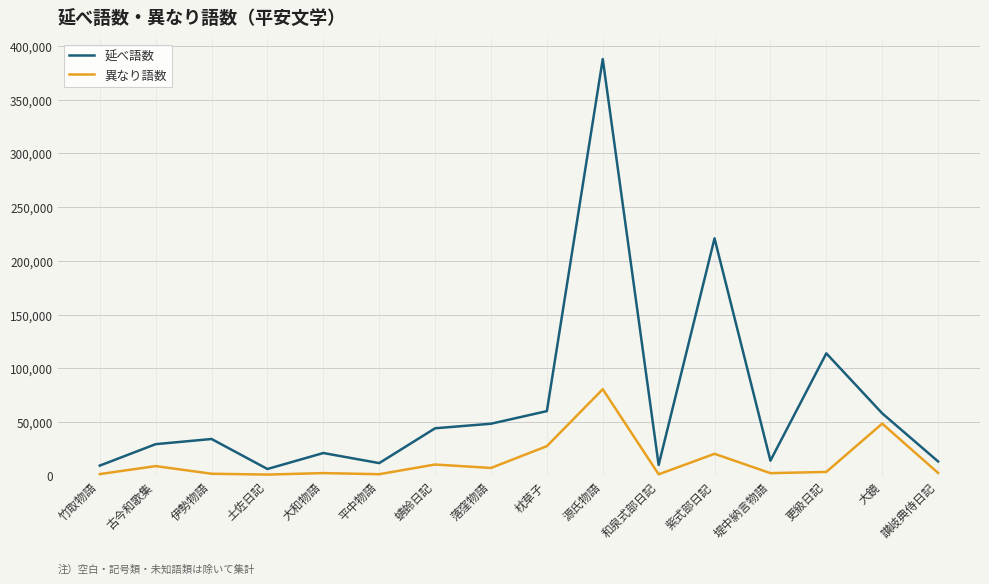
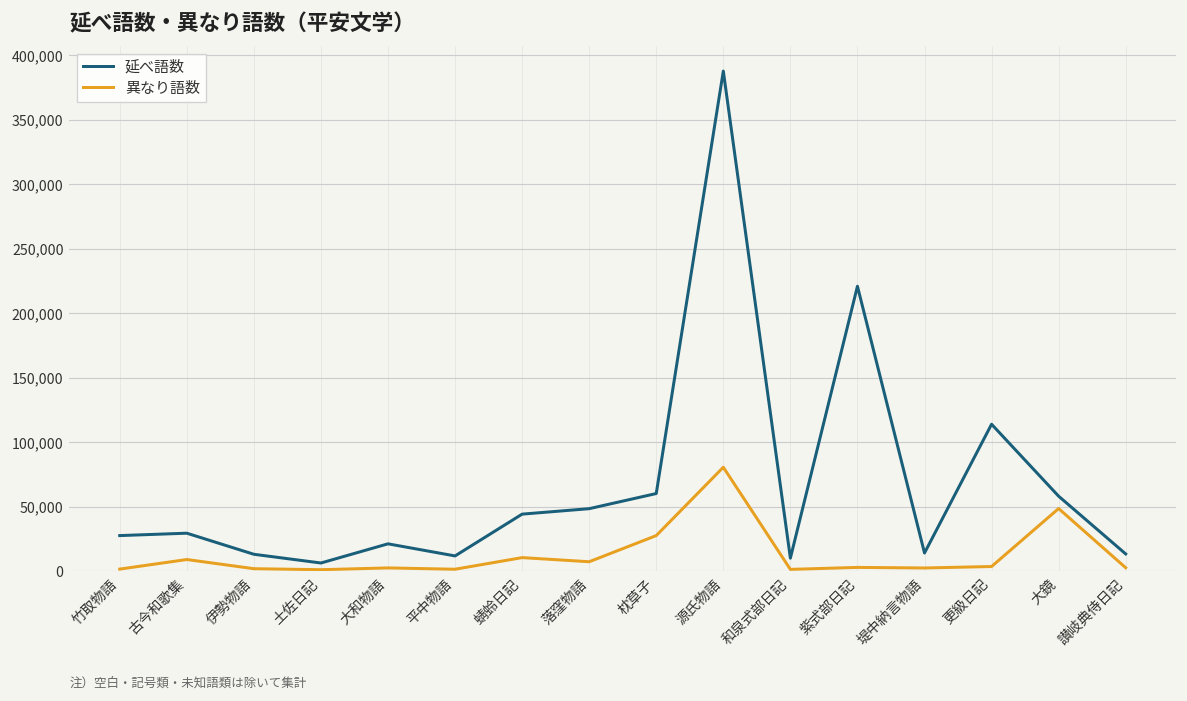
延べ語数, 竹取物語: 9,000 -> 28,000
延べ語数, 伊勢物語: 34,000 -> 13,000
異なり語数, 紫式部日記: 20,000 -> 3,000
